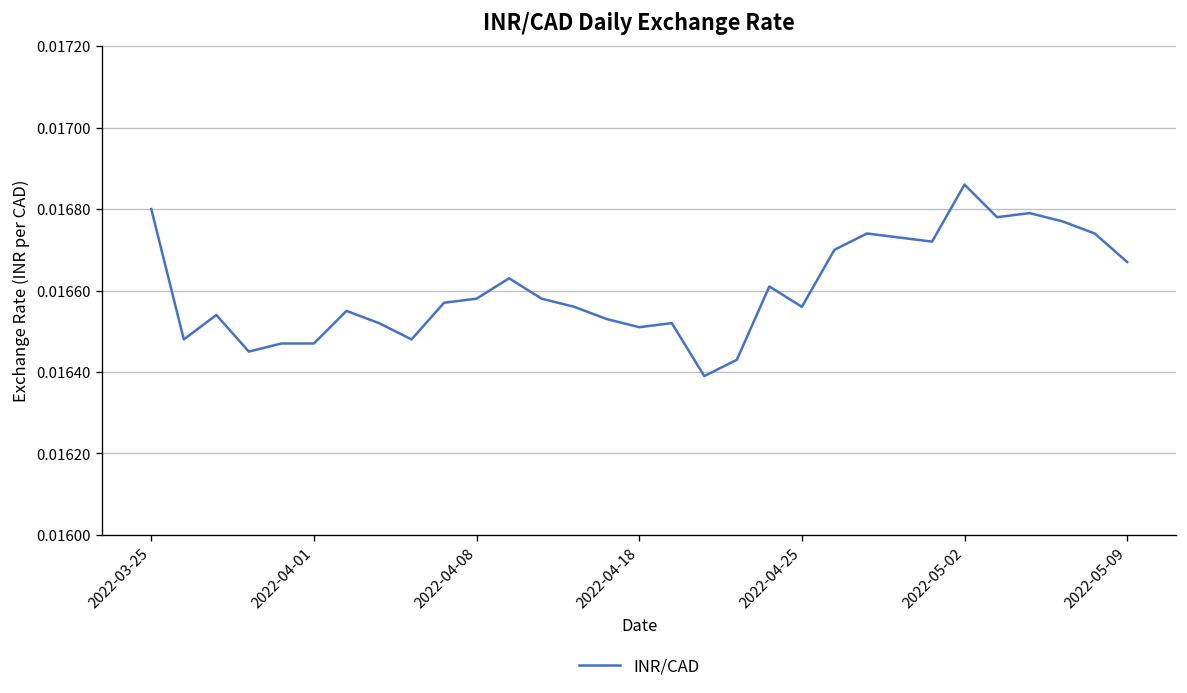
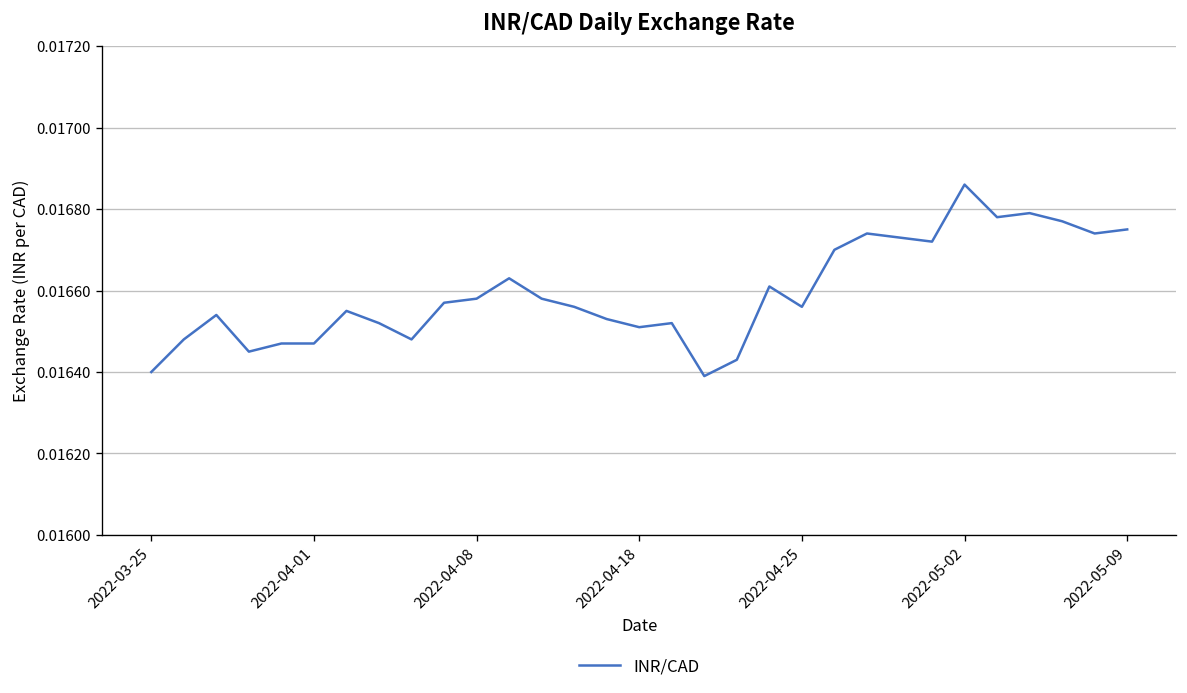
2022-03-25: 0.0168 -> 0.0164
2022-05-09: 0.01667 -> 0.01675
